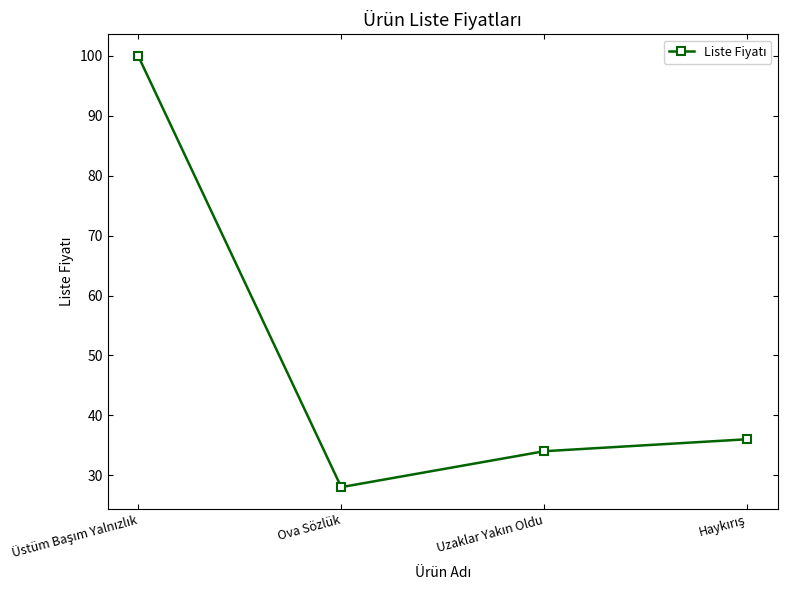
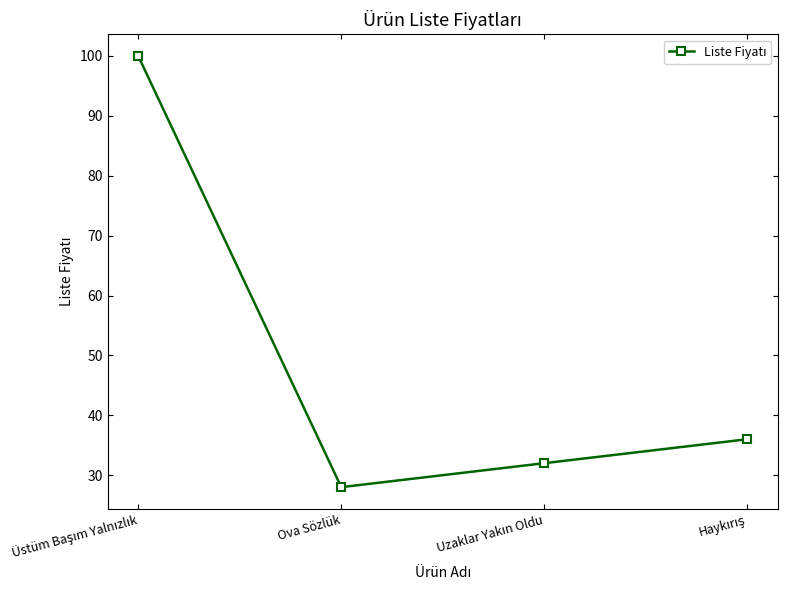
Uzaklar Yakın Oldu: 34 -> 32
